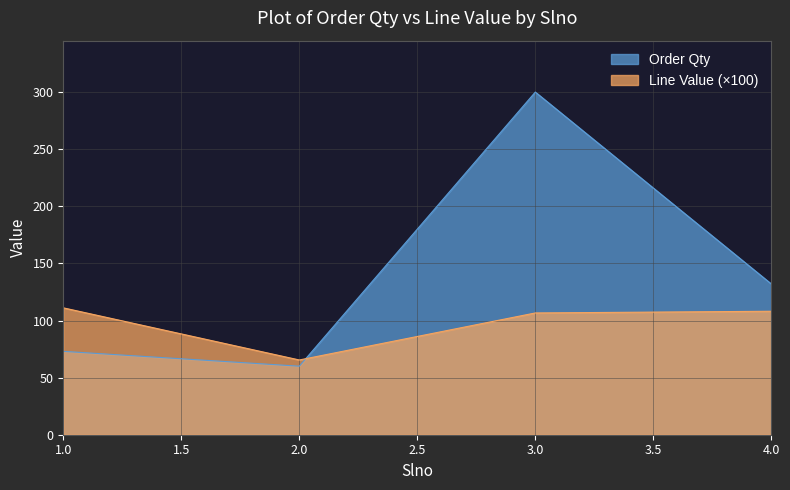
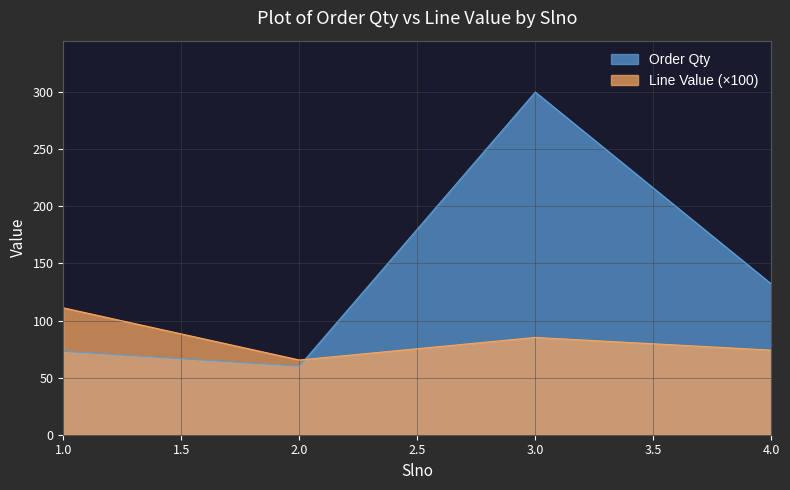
Line Value (×100), 3.0: 107 -> 85
Line Value (×100), 4.0: 108 -> 74
